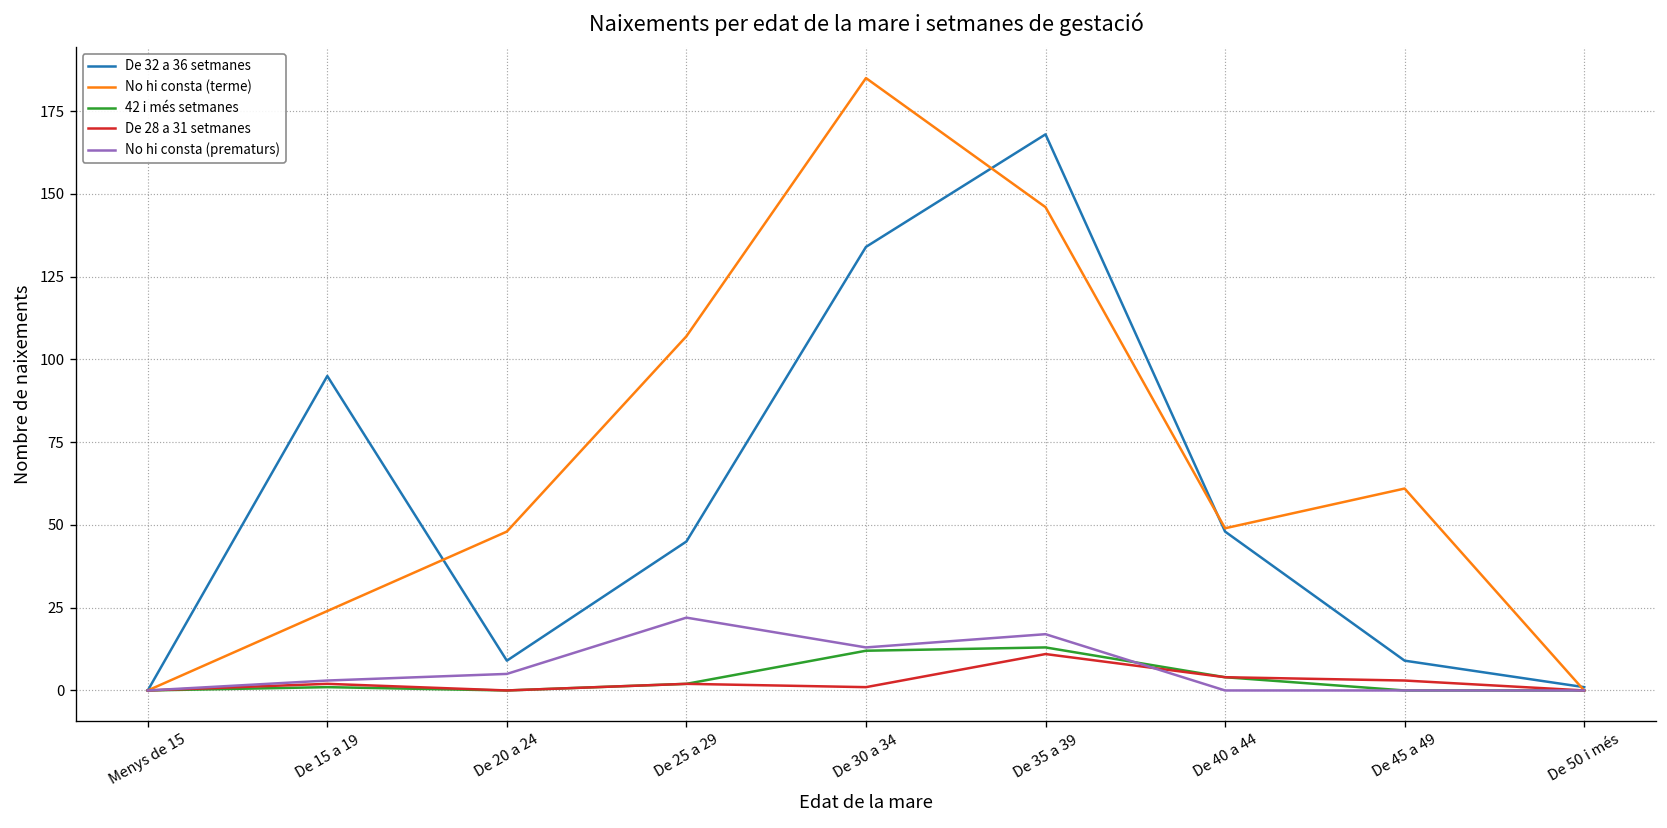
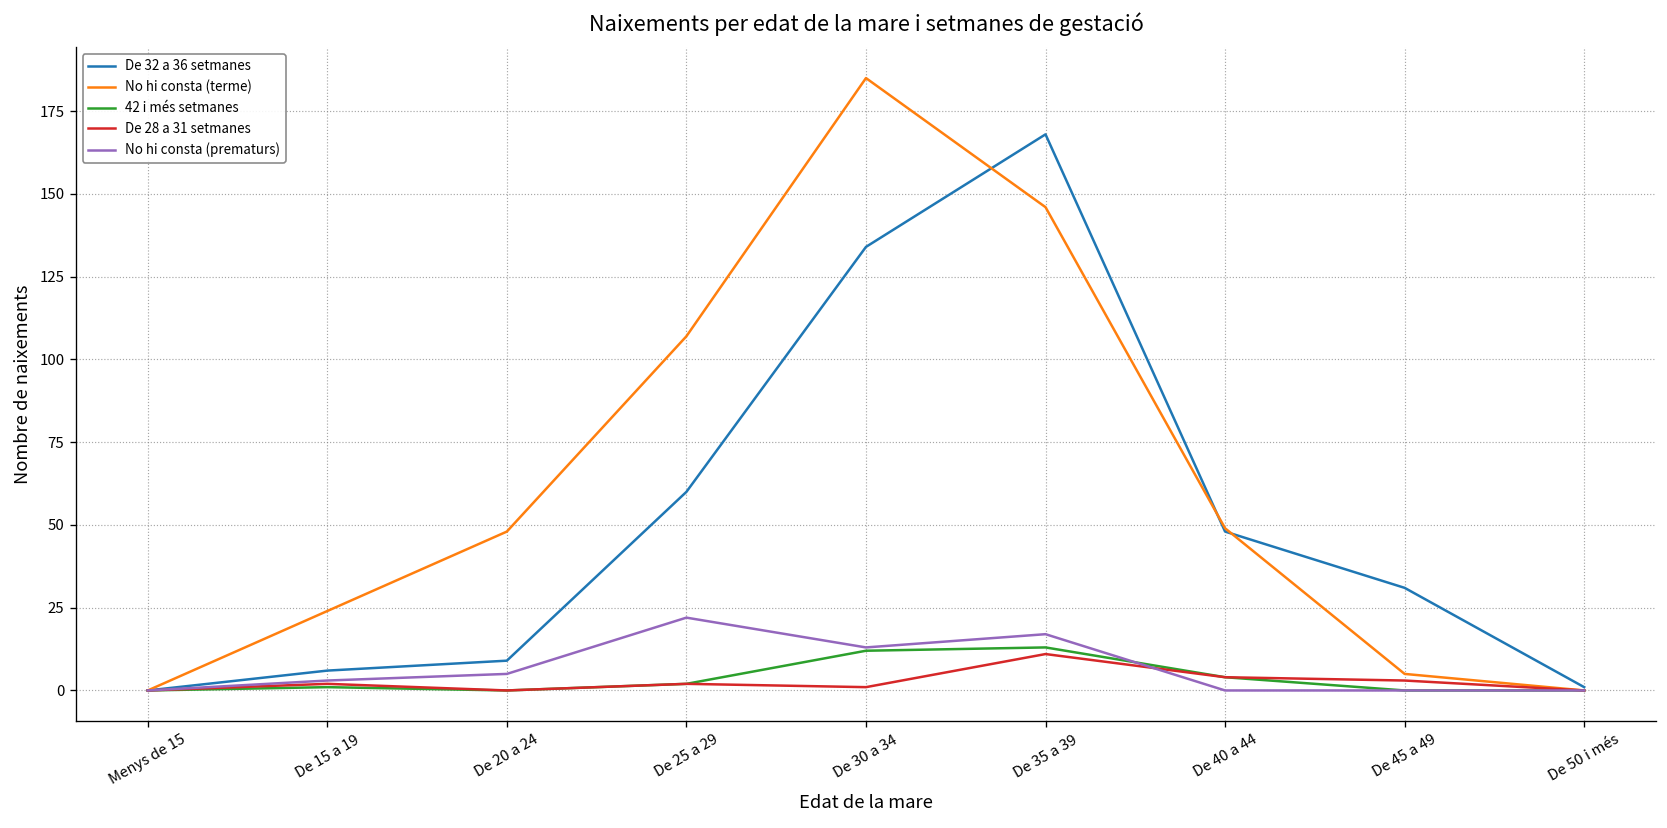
De 32 a 36 setmanes, De 15 a 19: 95 -> 6
De 32 a 36 setmanes, De 25 a 29: 45 -> 60
De 32 a 36 setmanes, De 45 a 49: 9 -> 31
No hi consta (terme), De 45 a 49: 61 -> 5
